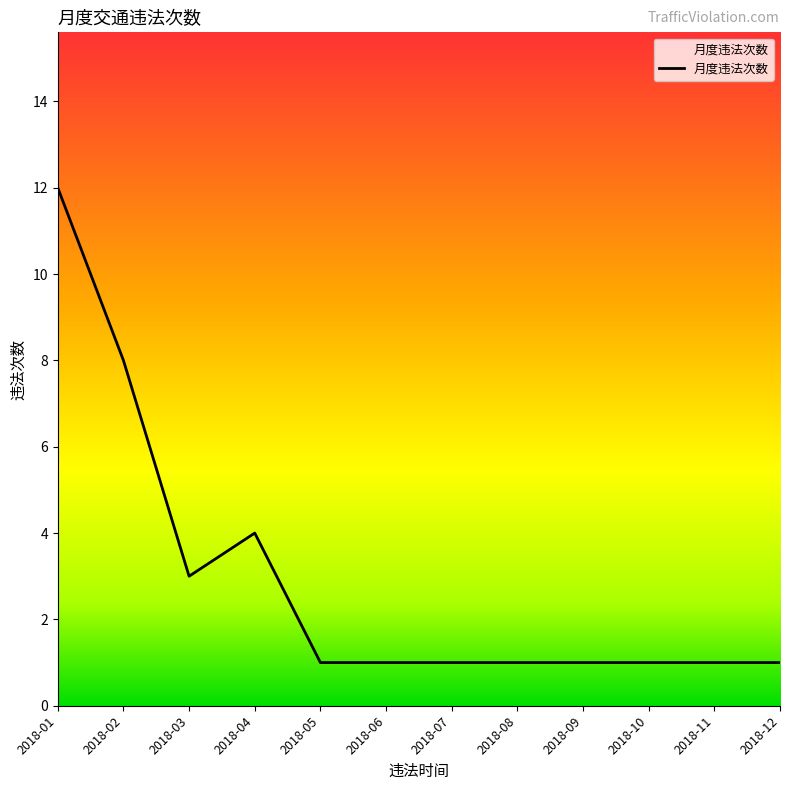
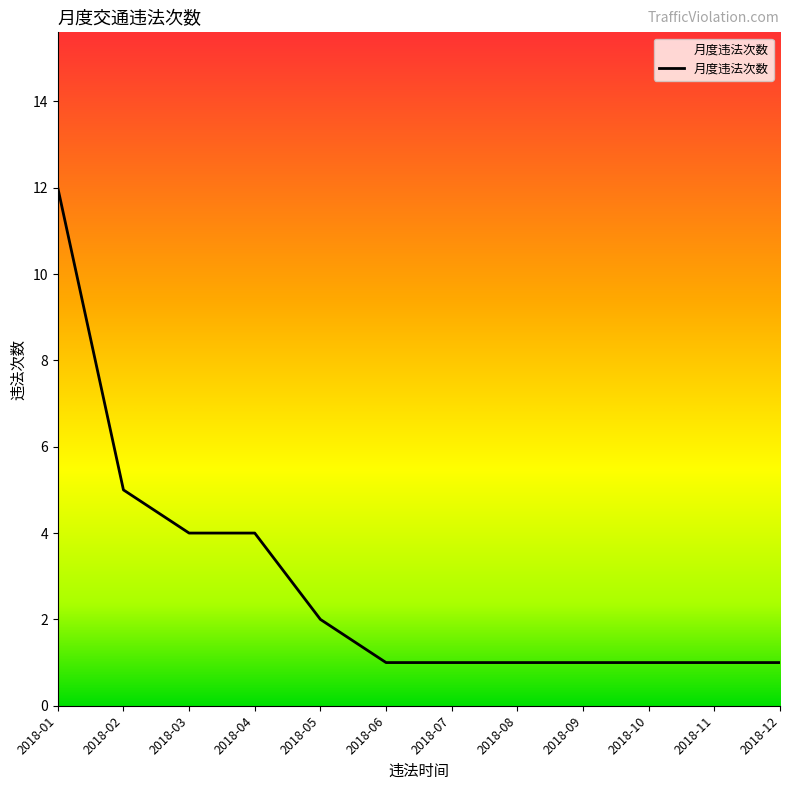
2018-02: 8 -> 5
2018-03: 3 -> 4
2018-05: 1 -> 2
